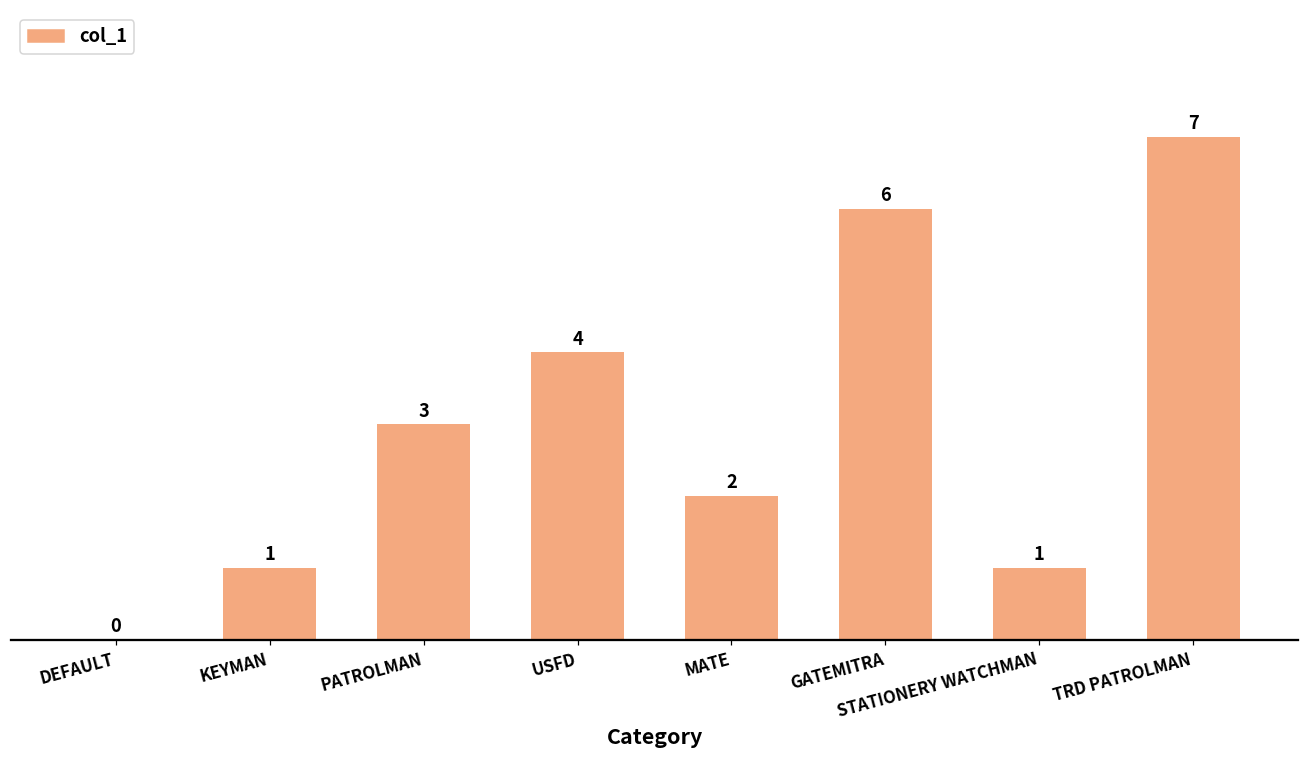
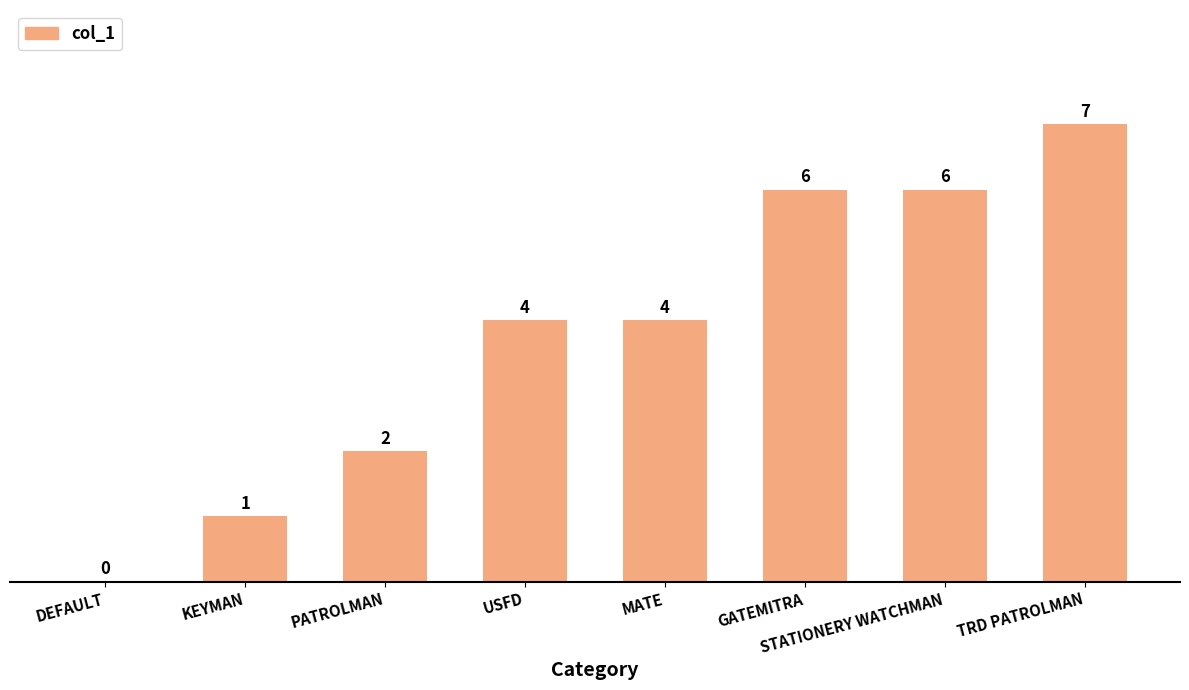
PATROLMAN: 3 -> 2
MATE: 2 -> 4
STATIONERY WATCHMAN: 1 -> 6
